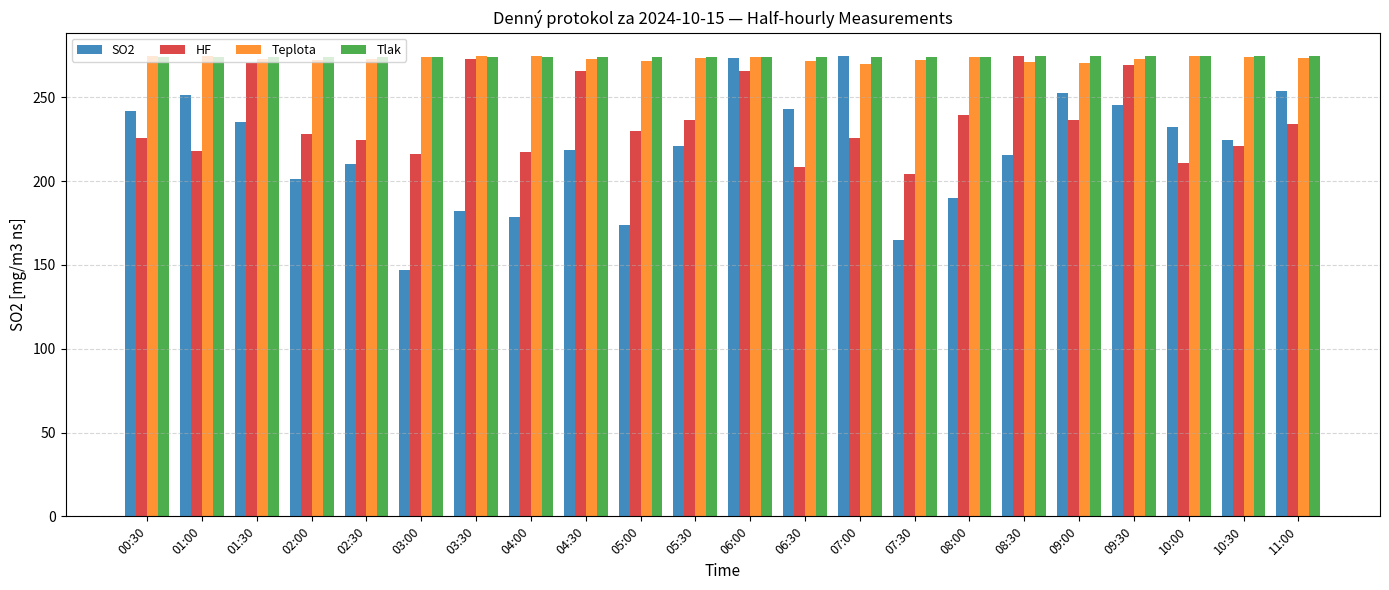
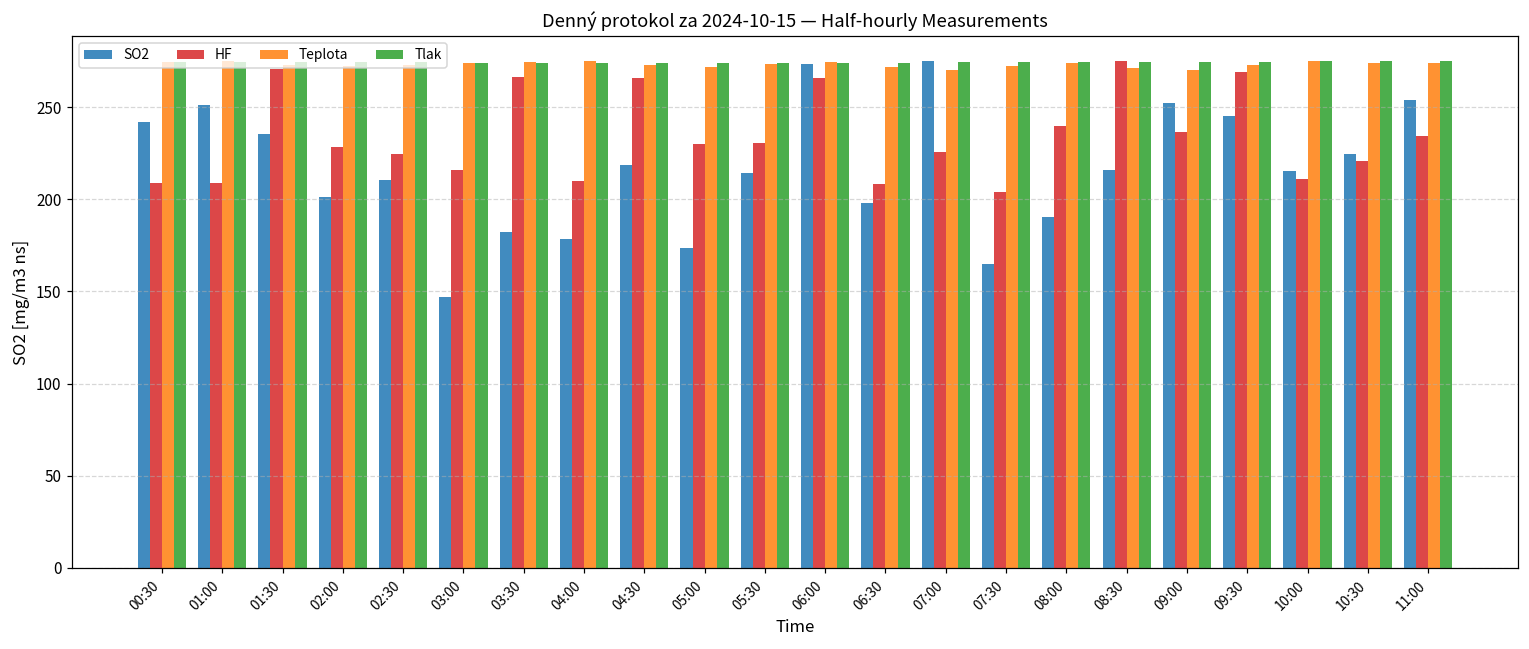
HF, 00:30: 225 -> 209
HF, 01:00: 218 -> 209
HF, 03:30: 273 -> 266
HF, 04:00: 217 -> 210
SO2, 05:30: 221 -> 214
HF, 05:30: 237 -> 230
SO2, 06:30: 243 -> 198
SO2, 10:00: 232 -> 215
